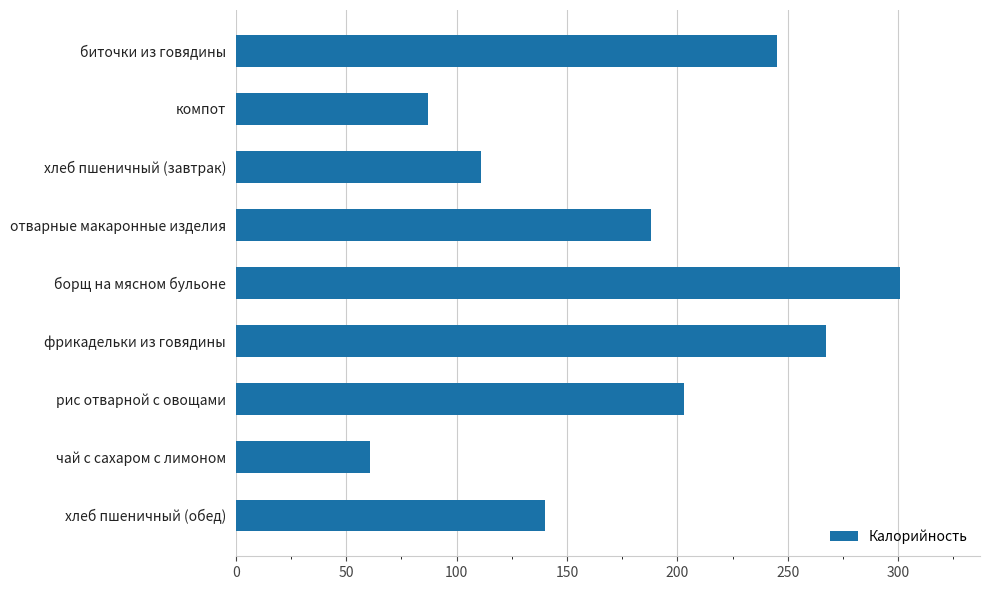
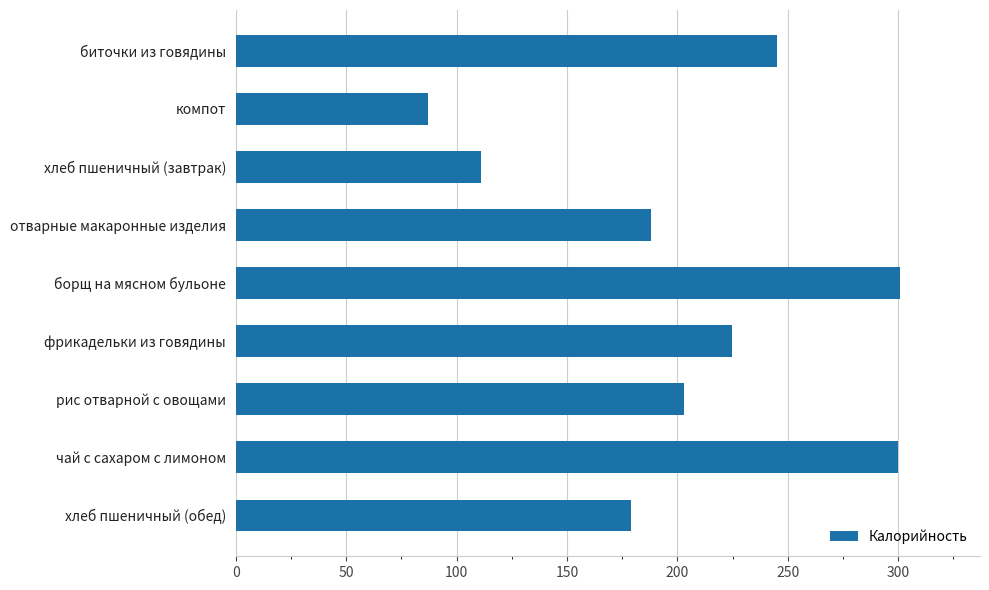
фрикадельки из говядины: 267 -> 225
чай с сахаром с лимоном: 61 -> 300
хлеб пшеничный (обед): 140 -> 179
